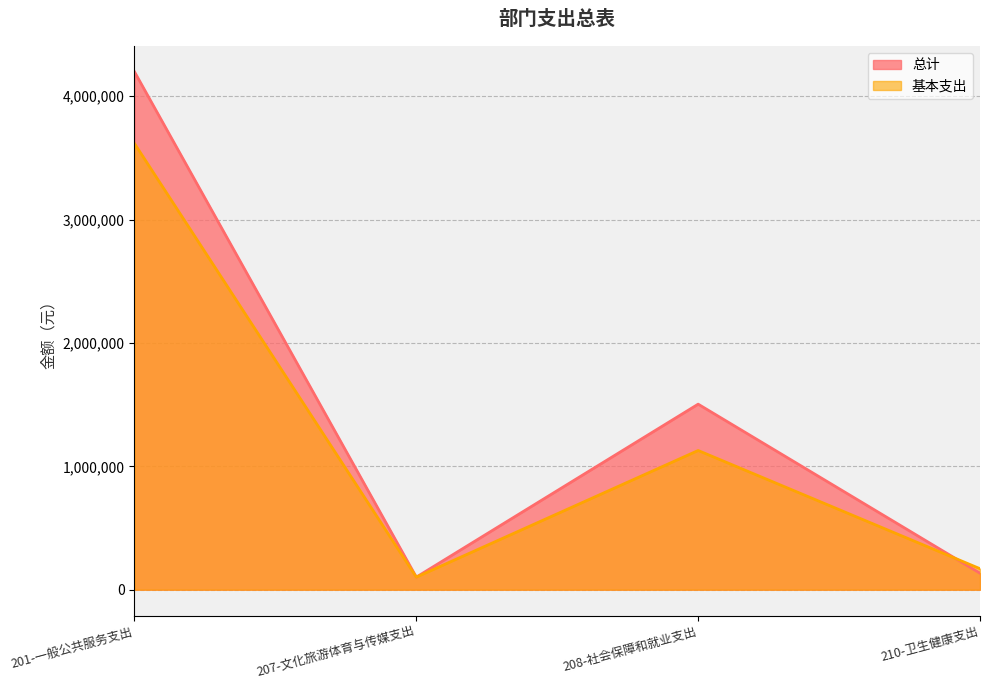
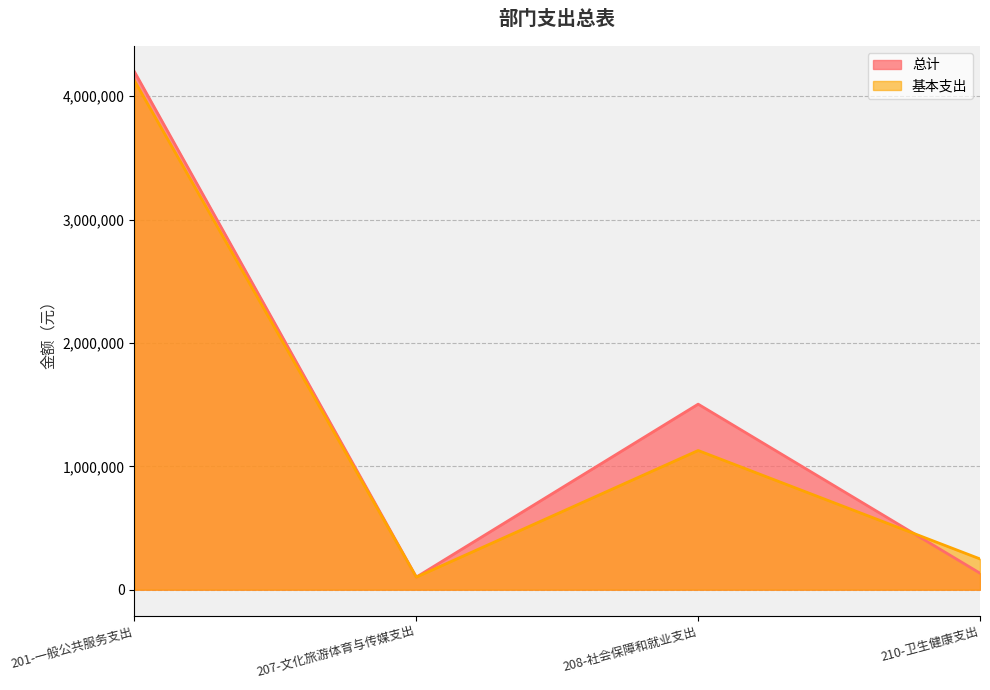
基本支出, 201-一般公共服务支出: 3,620,000 -> 4,130,000
基本支出, 210-卫生健康支出: 170,000 -> 250,000
